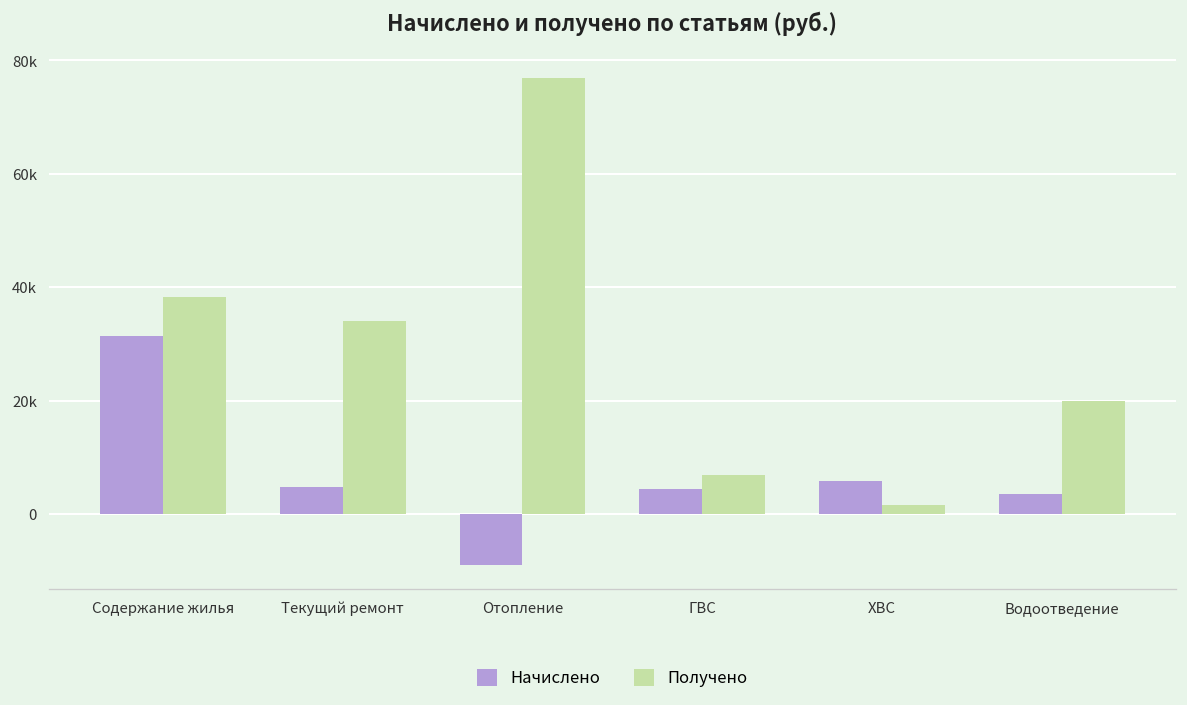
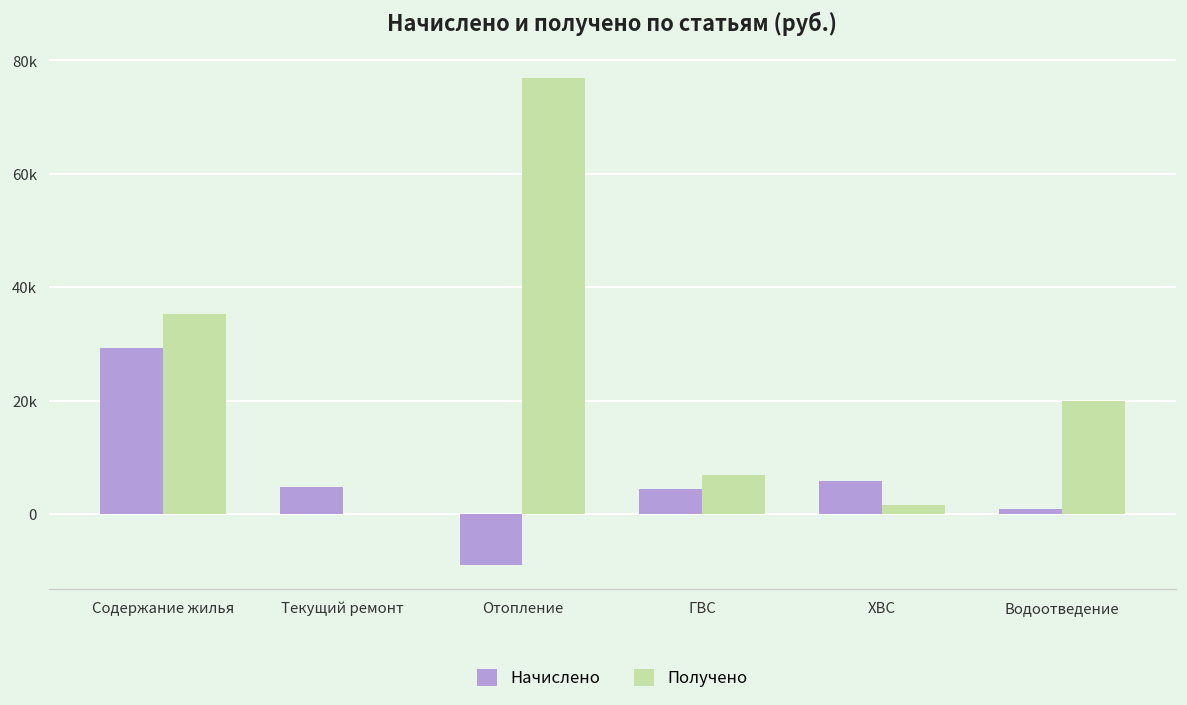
Начислено, Содержание жилья: 31000 -> 29000
Получено, Содержание жилья: 38000 -> 35000
Получено, Текущий ремонт: 34000 -> 0
Начислено, Водоотведение: 4000 -> 1000
